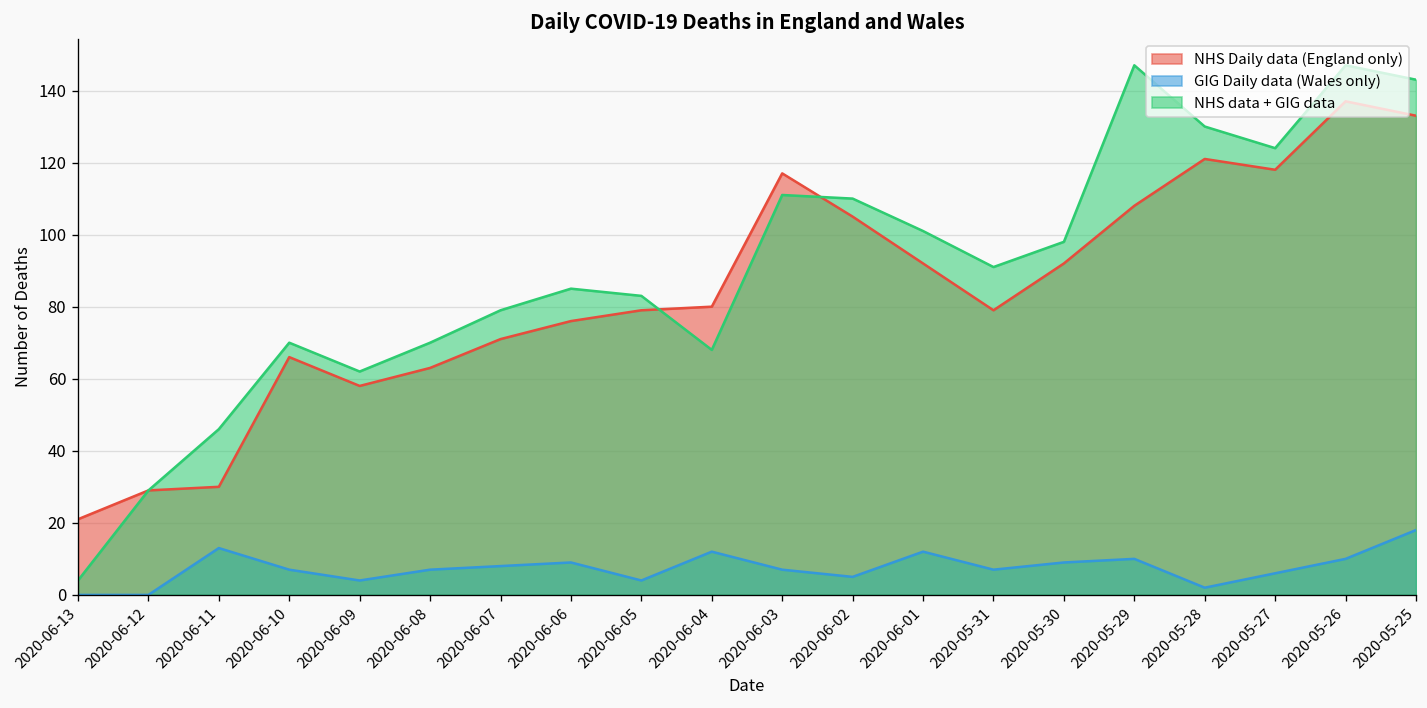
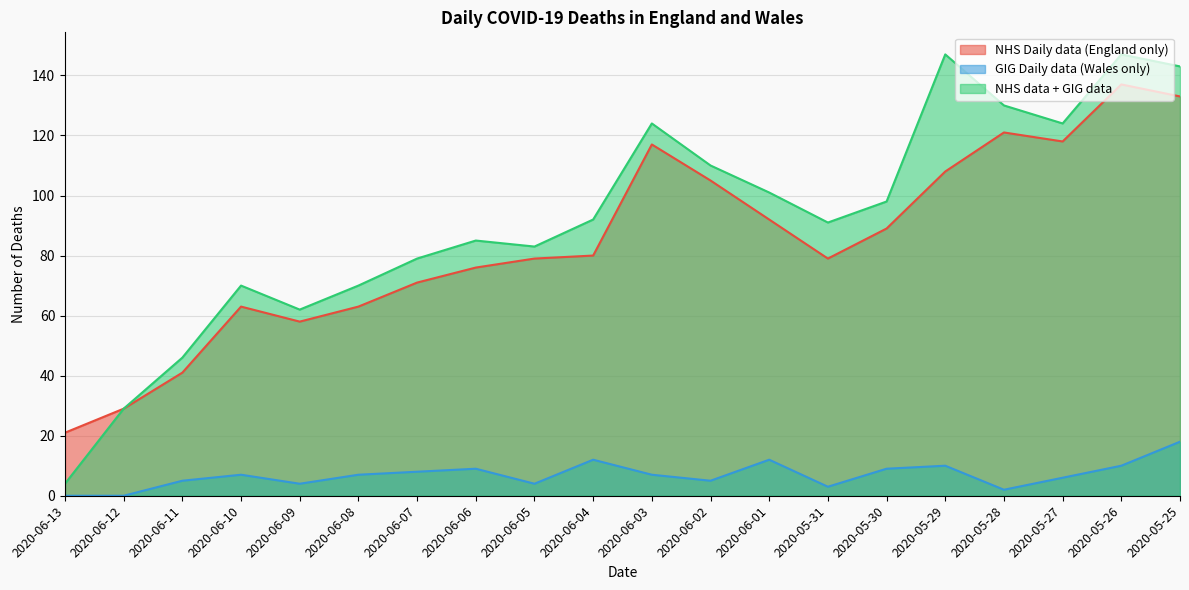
NHS Daily data (England only), 2020-06-11: 30 -> 41
GIG Daily data (Wales only), 2020-06-11: 13 -> 5
NHS Daily data (England only), 2020-06-10: 66 -> 63
NHS data + GIG data, 2020-06-04: 68 -> 92
NHS data + GIG data, 2020-06-03: 111 -> 124
GIG Daily data (Wales only), 2020-05-31: 7 -> 3
NHS Daily data (England only), 2020-05-30: 92 -> 89
